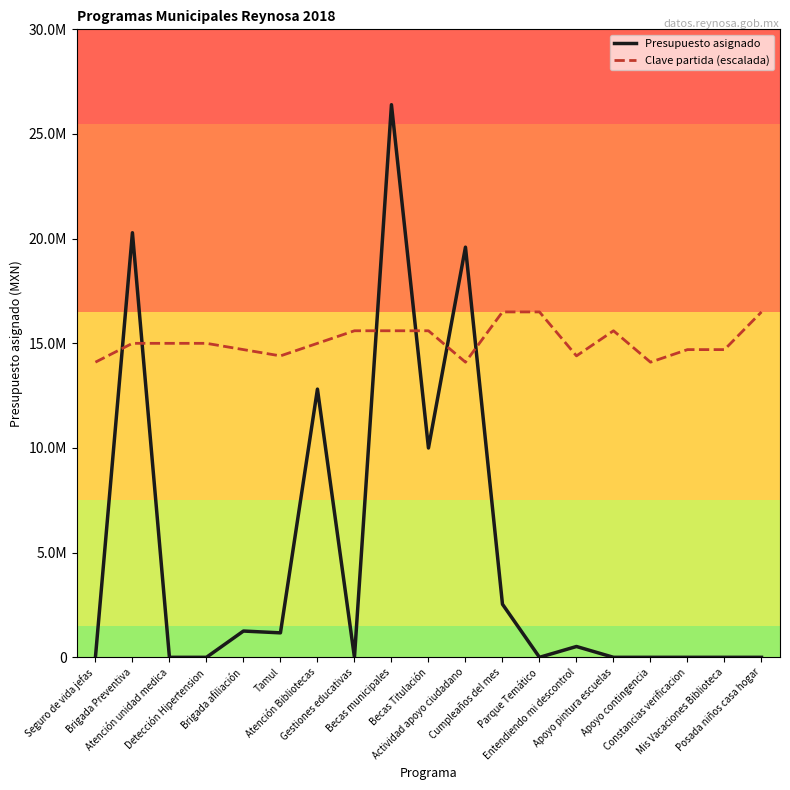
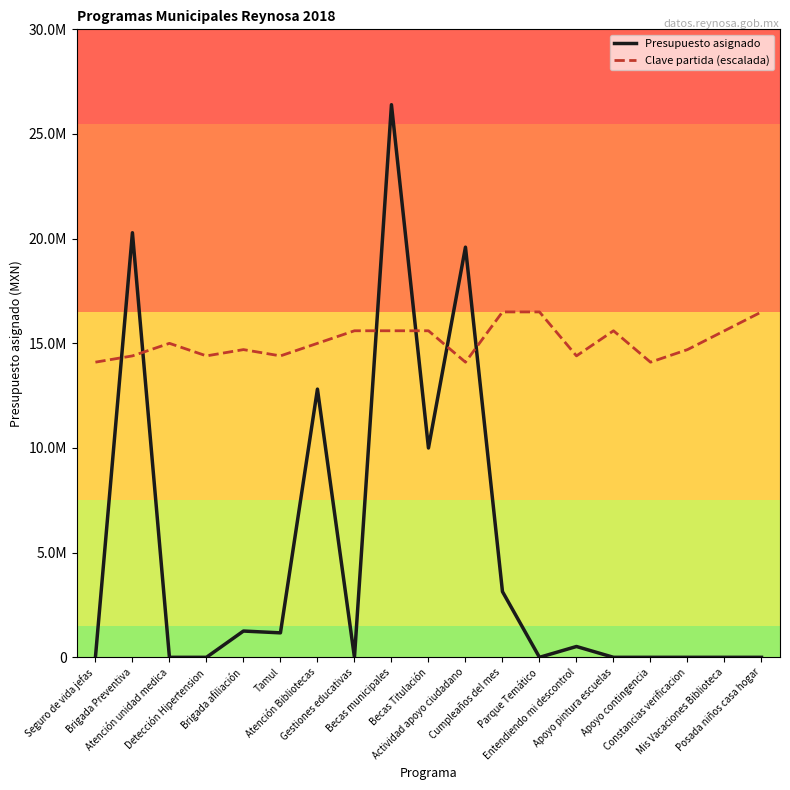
Clave partida (escalada), Brigada Preventiva: 15000000 -> 14400000
Clave partida (escalada), Detección Hipertension: 15000000 -> 14400000
Presupuesto asignado, Cumpleaños del mes: 2500000 -> 3100000
Clave partida (escalada), Mis Vacaciones Biblioteca: 14700000 -> 15600000
